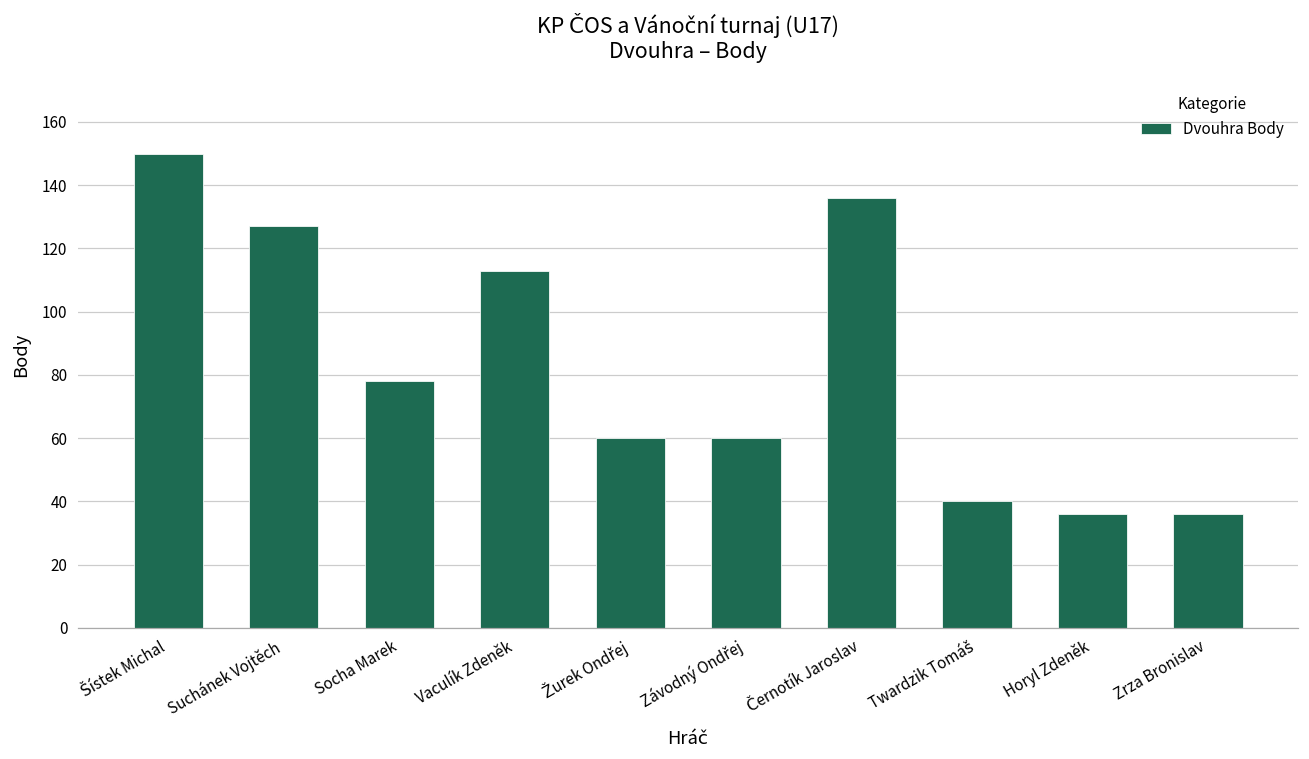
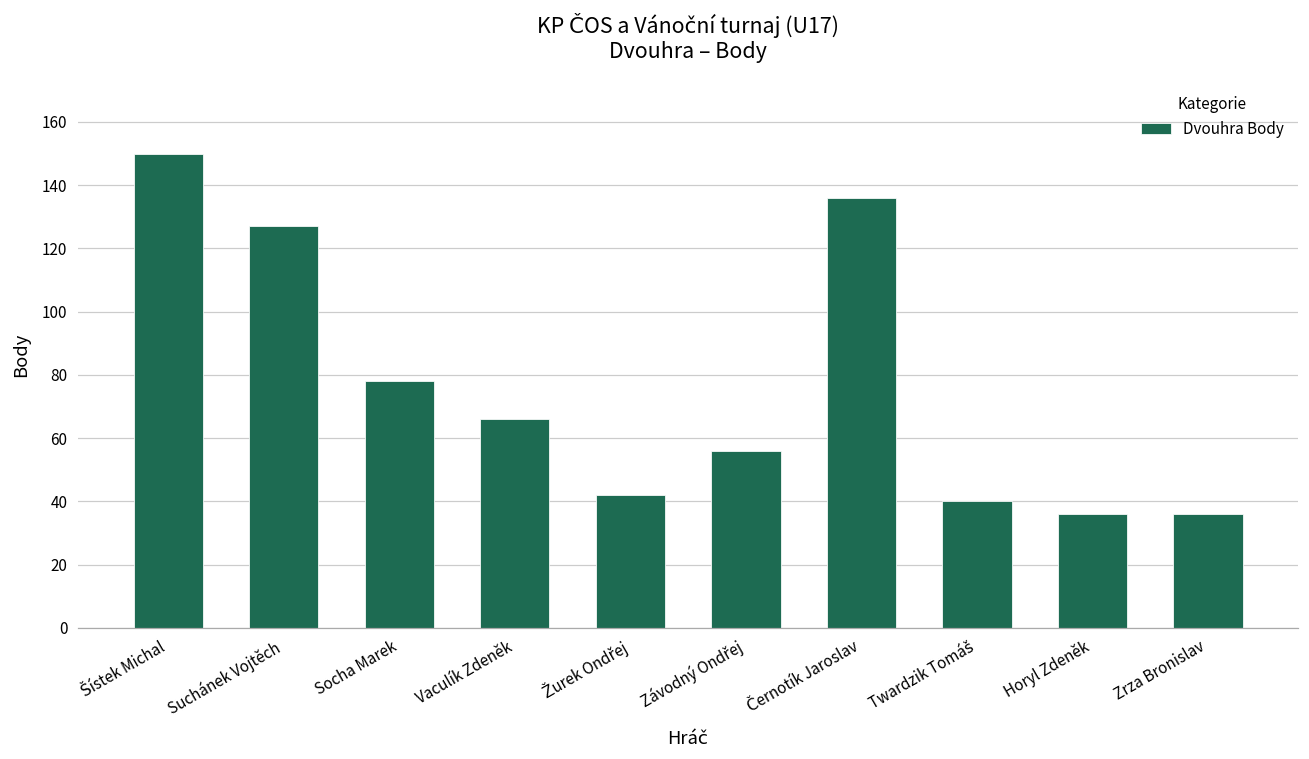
Vaculík Zdeněk: 113 -> 66
Žurek Ondřej: 60 -> 42
Závodný Ondřej: 60 -> 56
